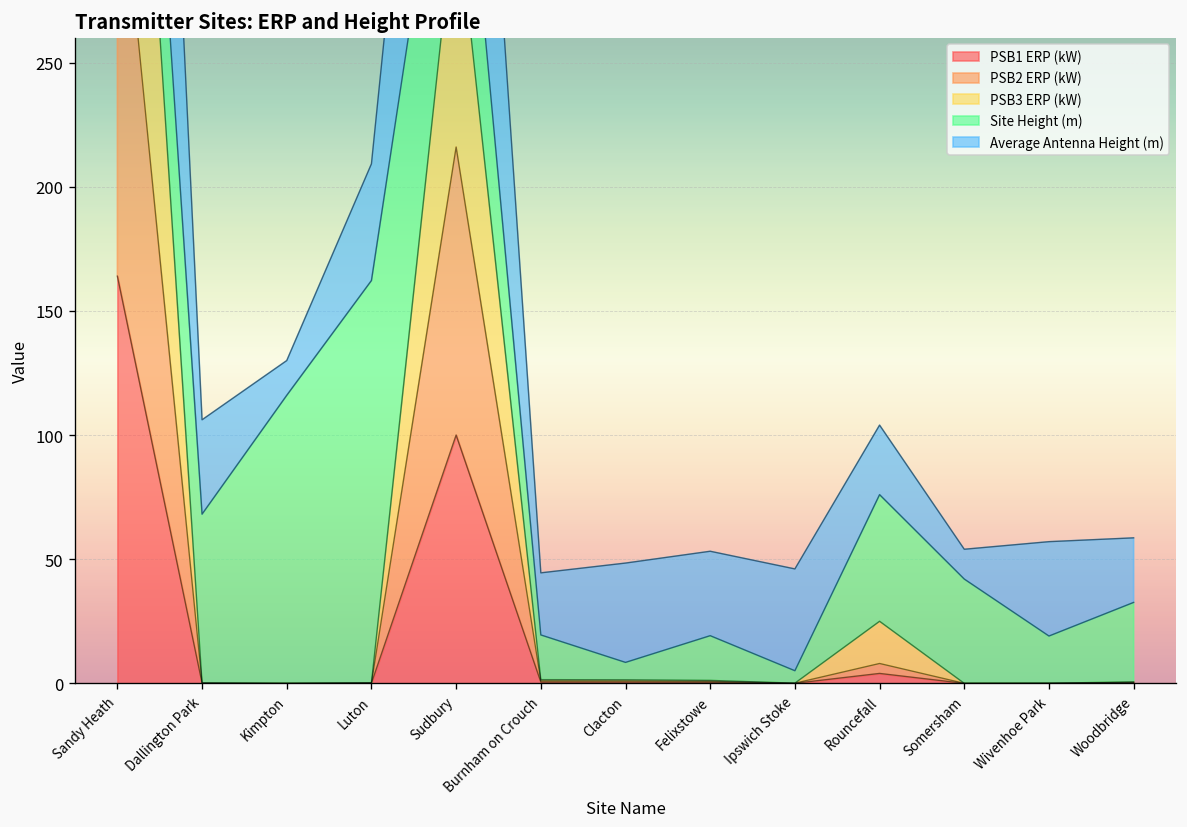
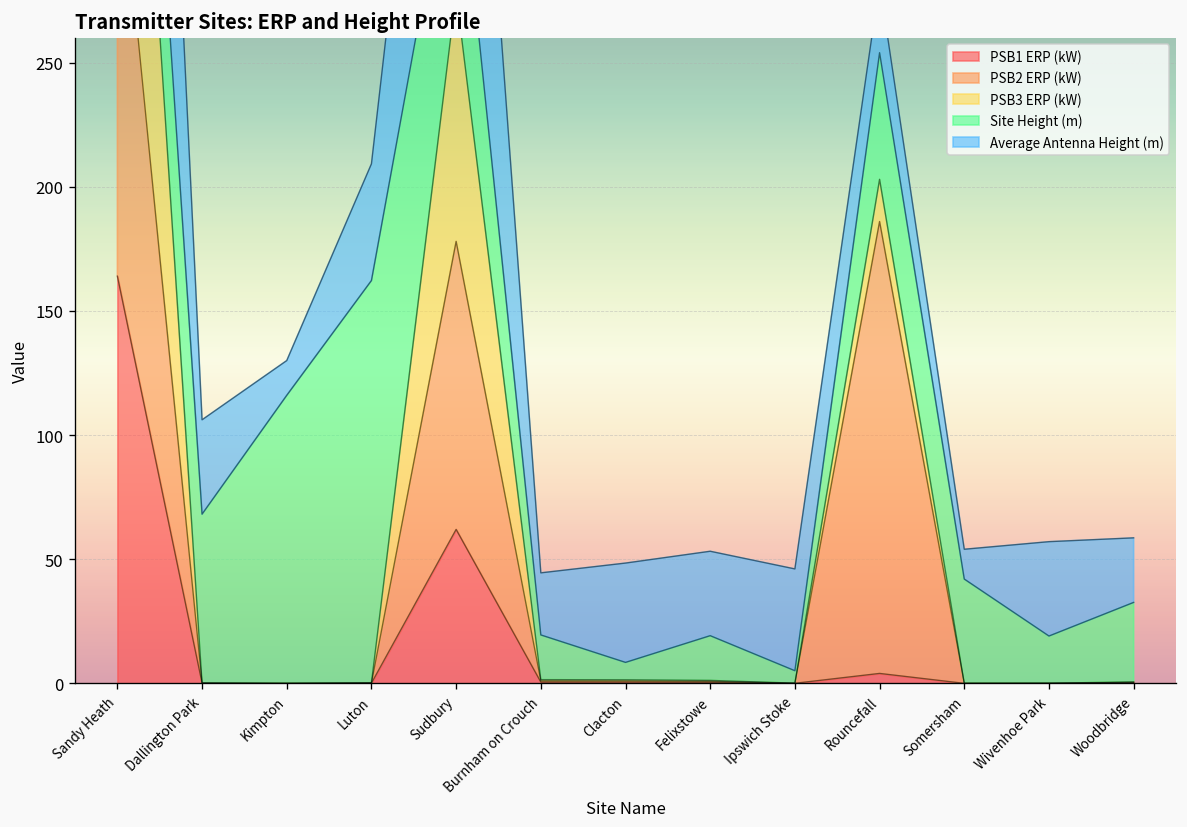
PSB1 ERP (kW), Sudbury: 100 -> 62
PSB2 ERP (kW), Rouncefall: 4 -> 182
